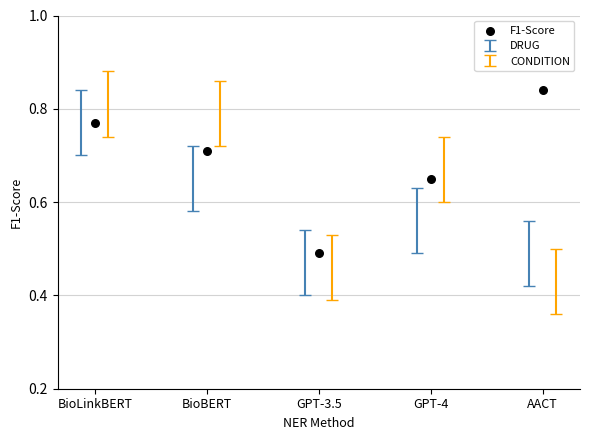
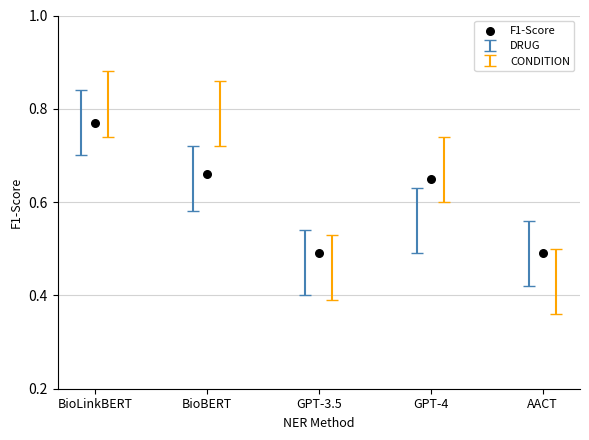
F1-Score, BioBERT: 0.71 -> 0.66
F1-Score, AACT: 0.84 -> 0.49
